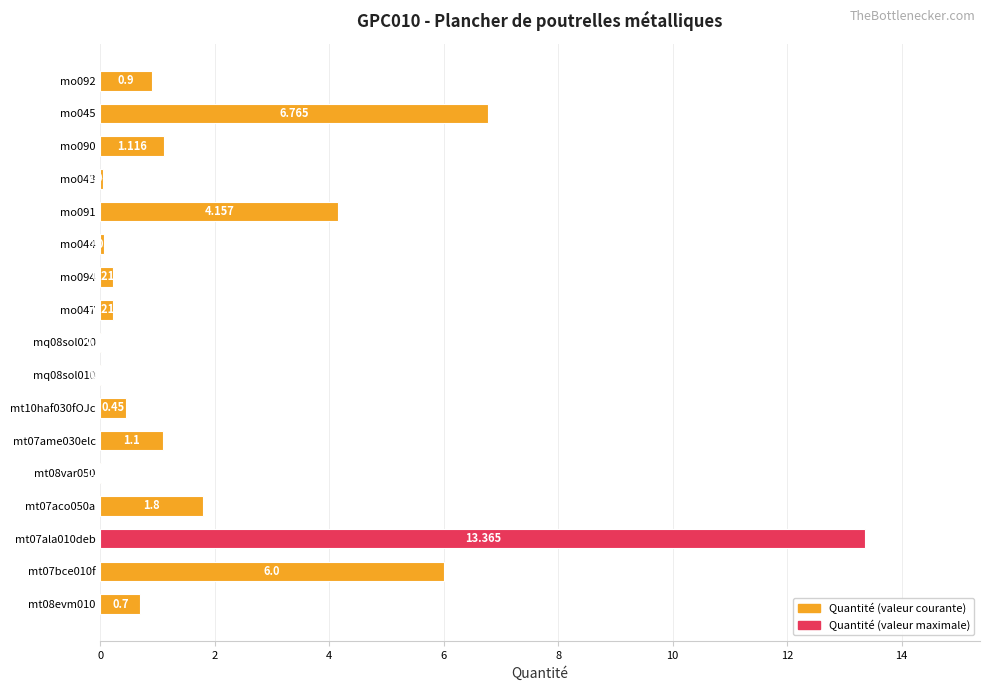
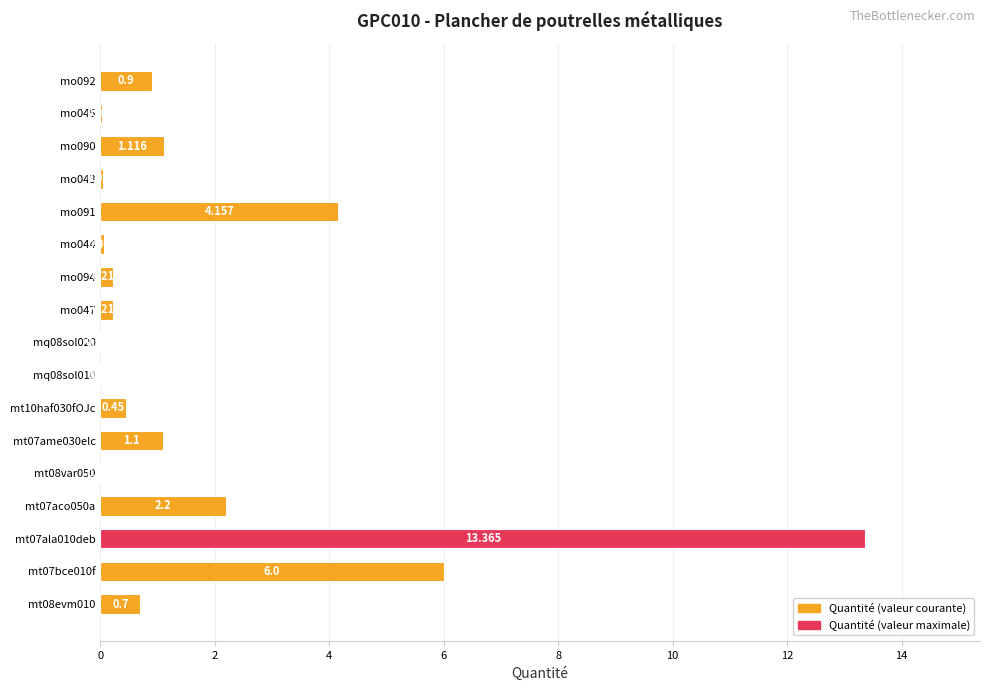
mo045: 6.8 -> 0.0
mt07aco050a: 1.8 -> 2.2
